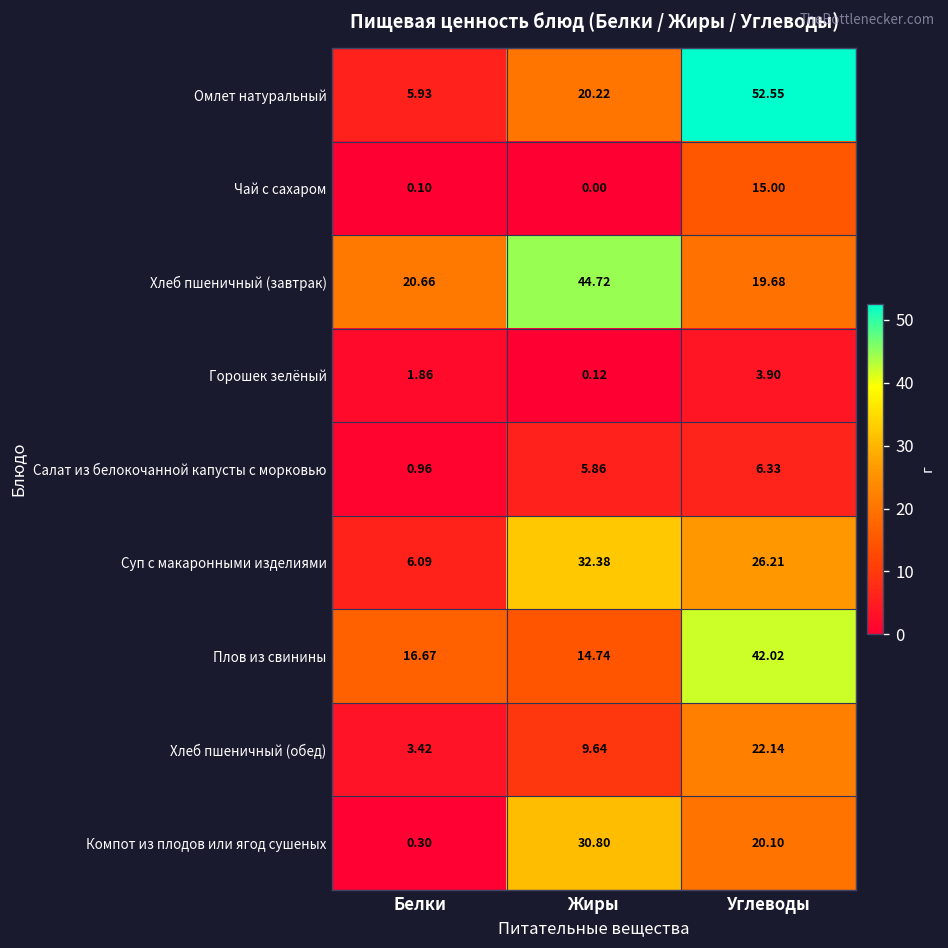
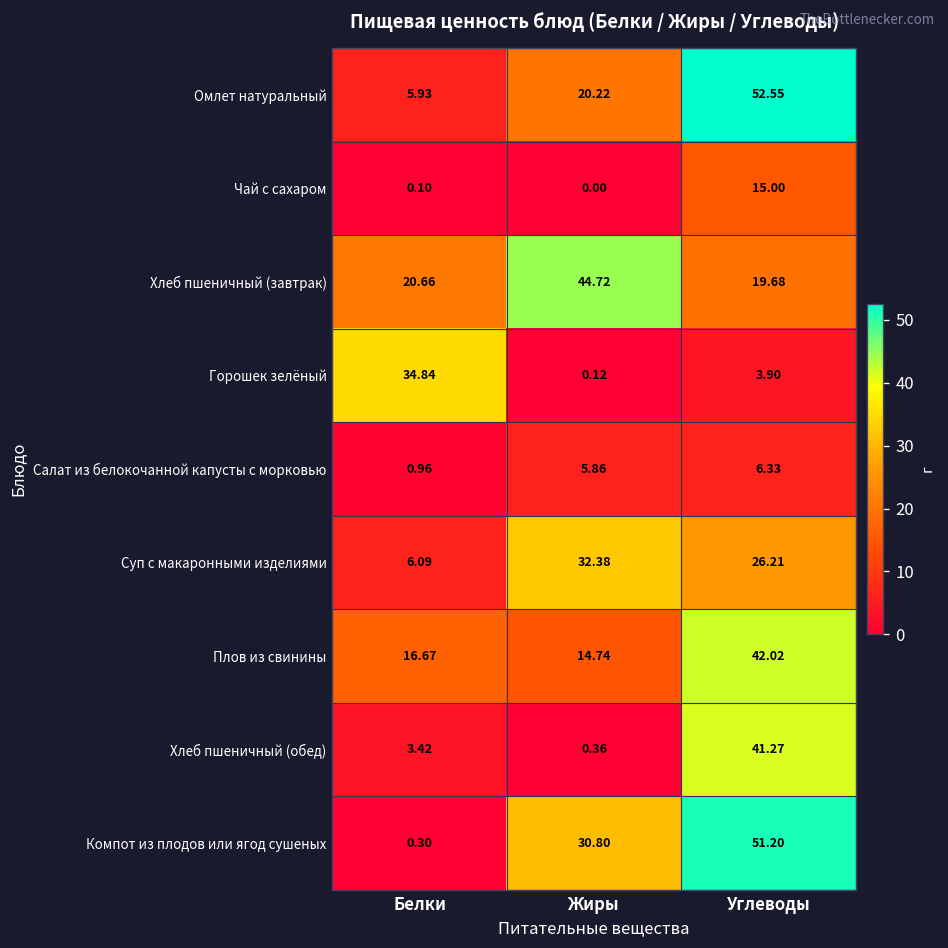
Горошек зелёный, Белки: 1.86 -> 34.84
Хлеб пшеничный (обед), Жиры: 9.64 -> 0.36
Хлеб пшеничный (обед), Углеводы: 22.14 -> 41.27
Компот из плодов или ягод сушеных, Углеводы: 20.10 -> 51.20
